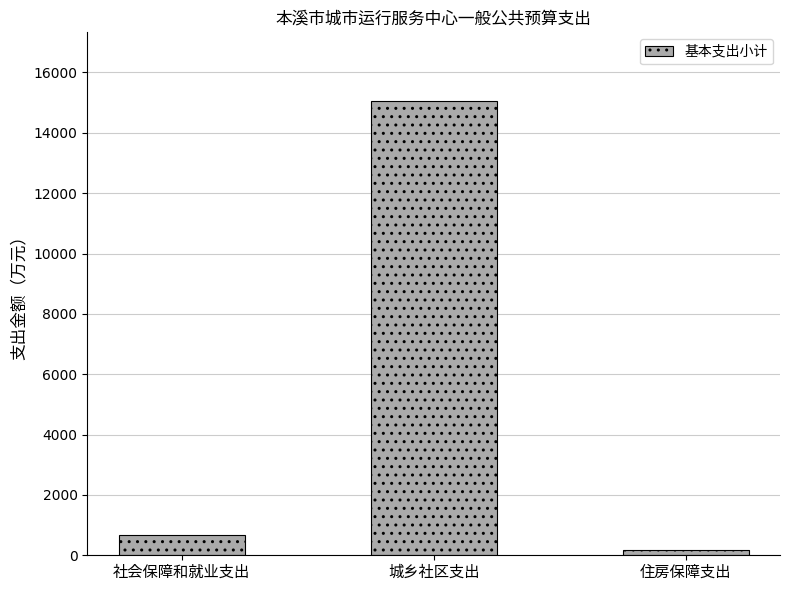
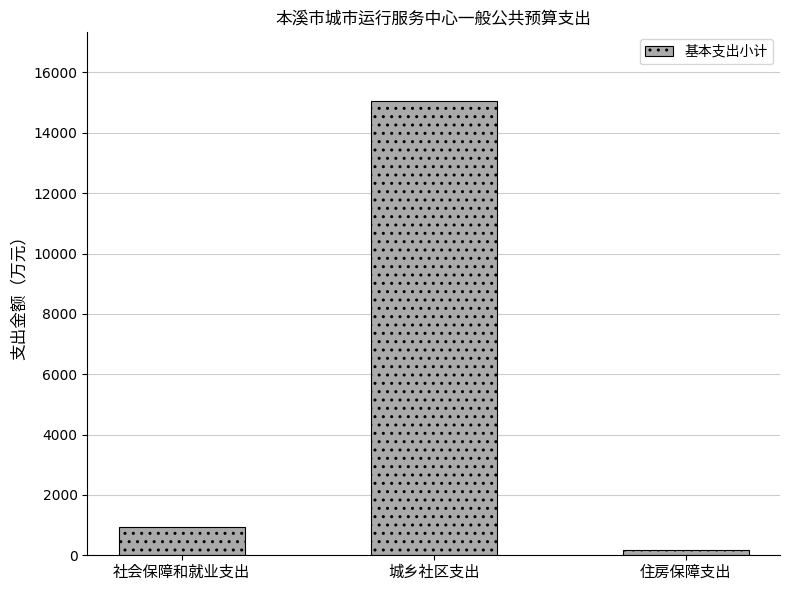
社会保障和就业支出: 700 -> 900
